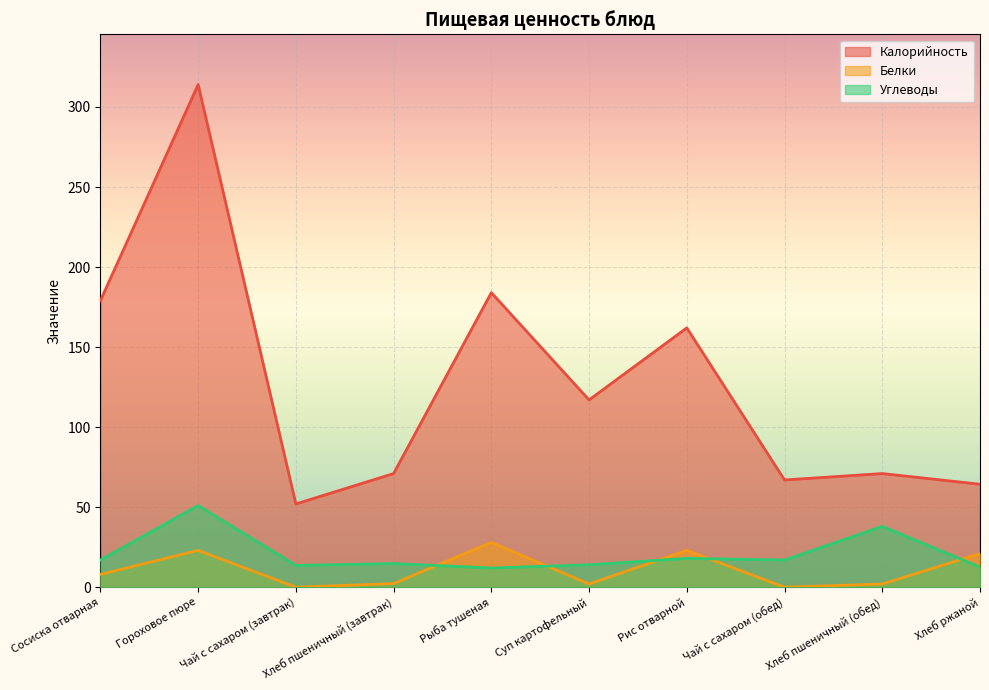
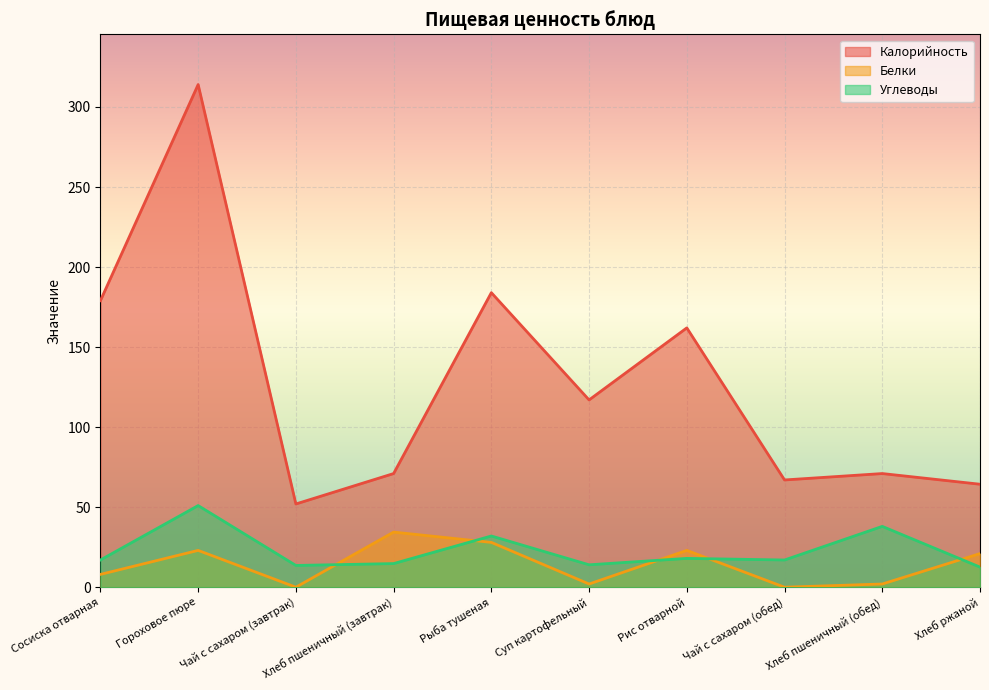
Белки, Хлеб пшеничный (завтрак): 2 -> 34
Углеводы, Рыба тушеная: 12 -> 32
